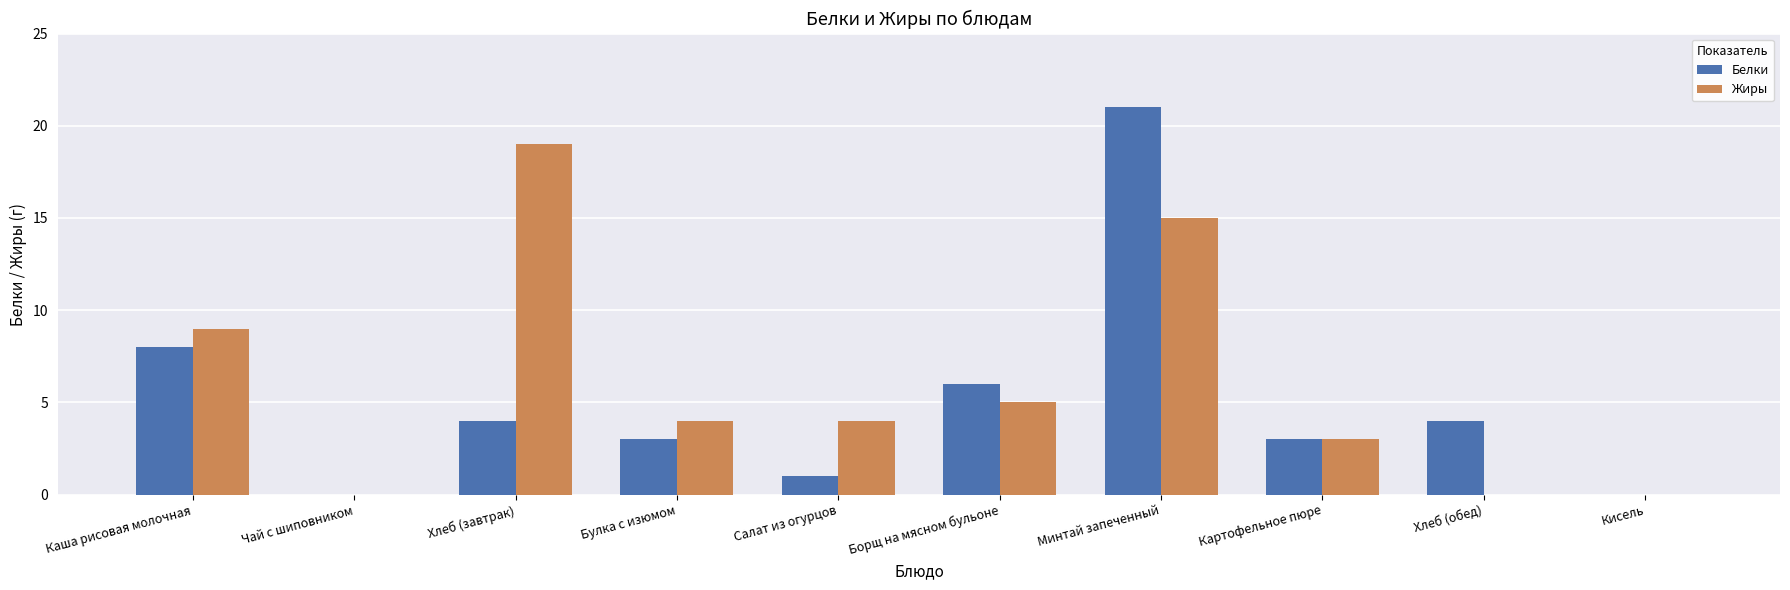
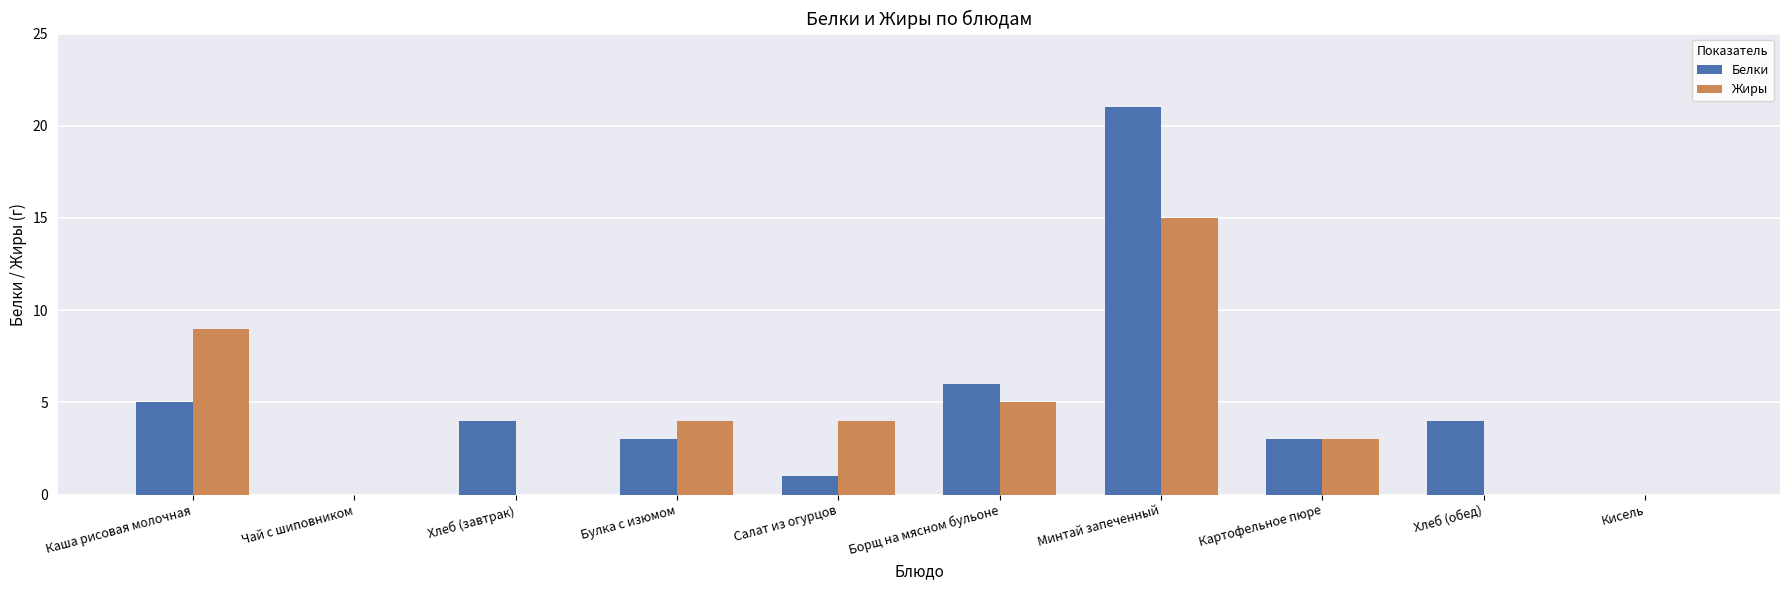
Белки, Каша рисовая молочная: 8 -> 5
Жиры, Хлеб (завтрак): 19 -> 0
